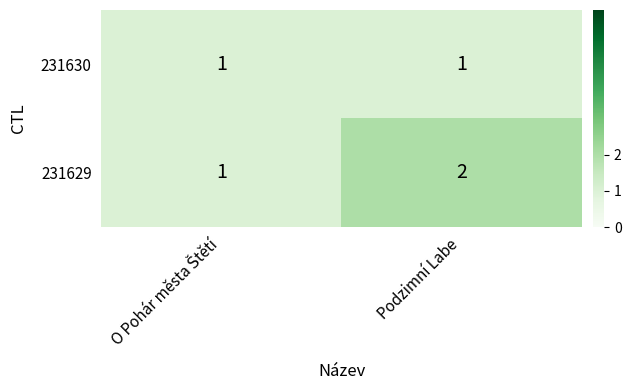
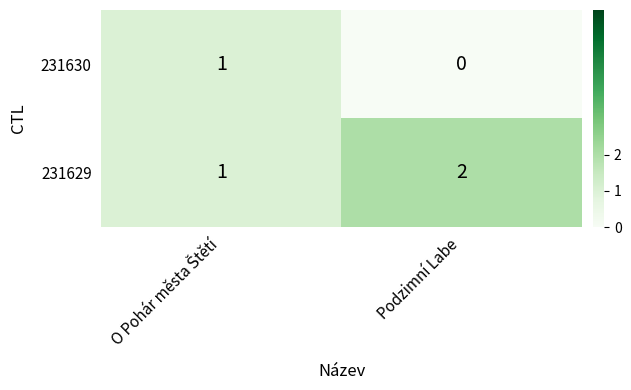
231630, Podzimní Labe: 1 -> 0
